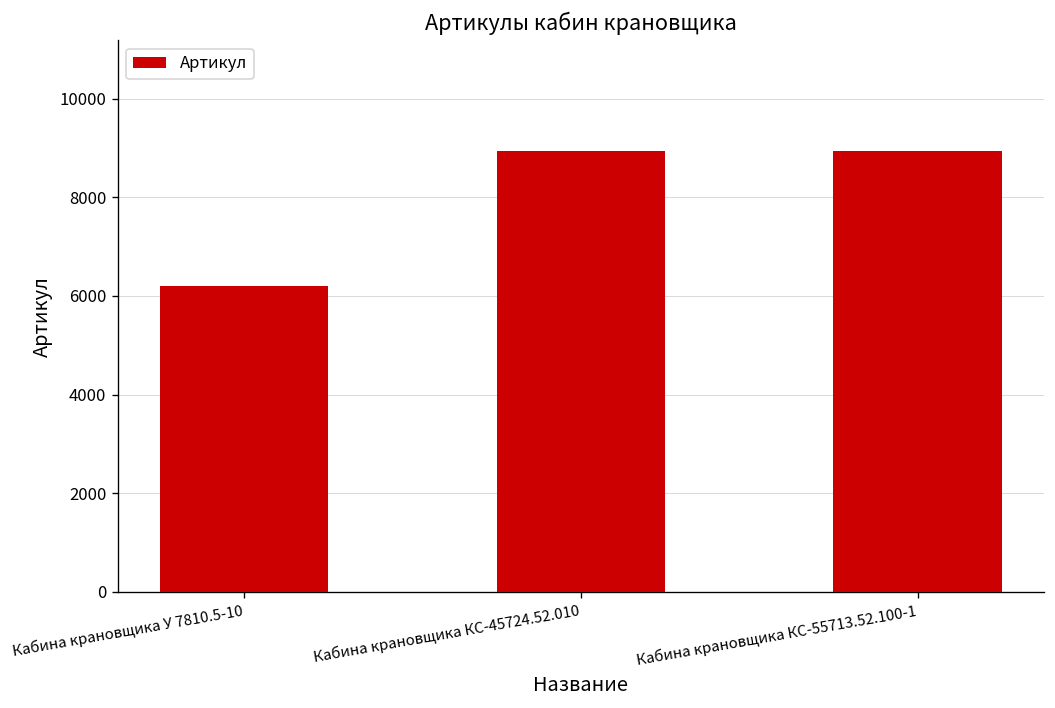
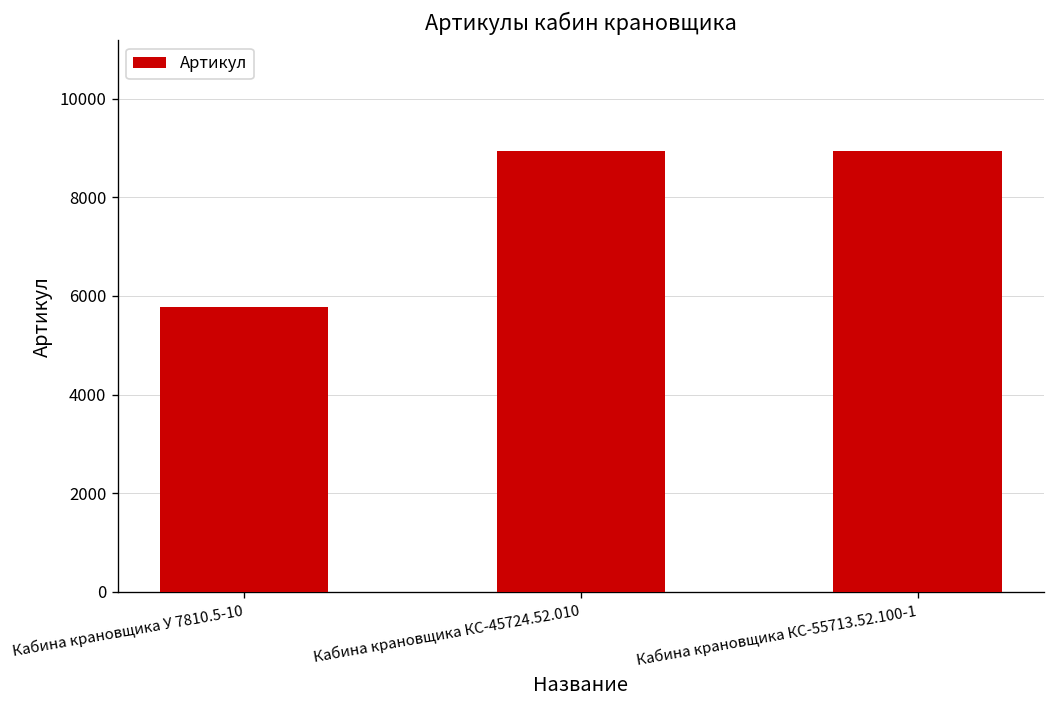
Кабина крановщика У 7810.5-10: 6200 -> 5800
